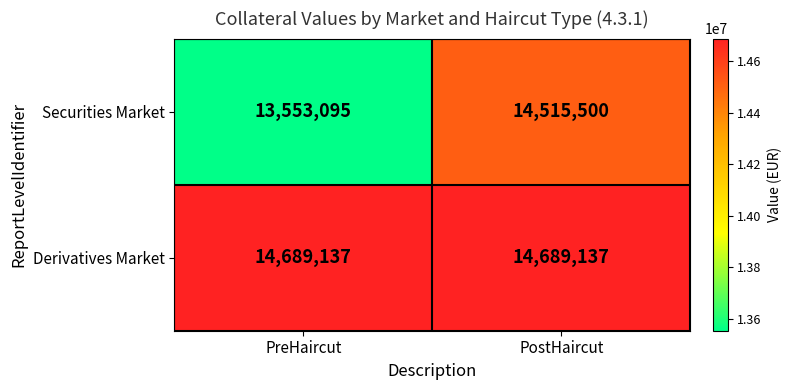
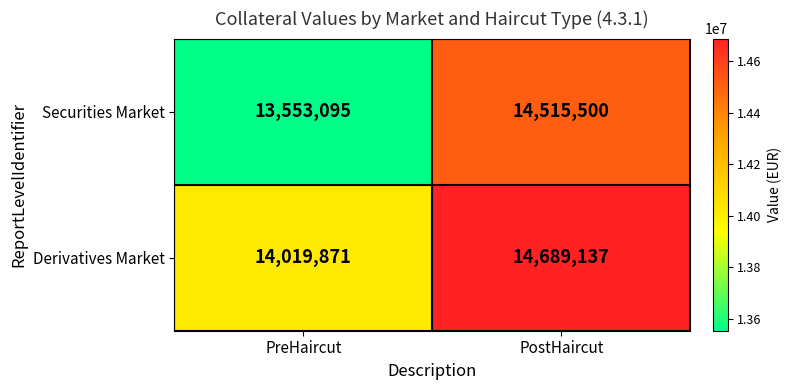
Derivatives Market, PreHaircut: 14,689,137 -> 14,019,871
